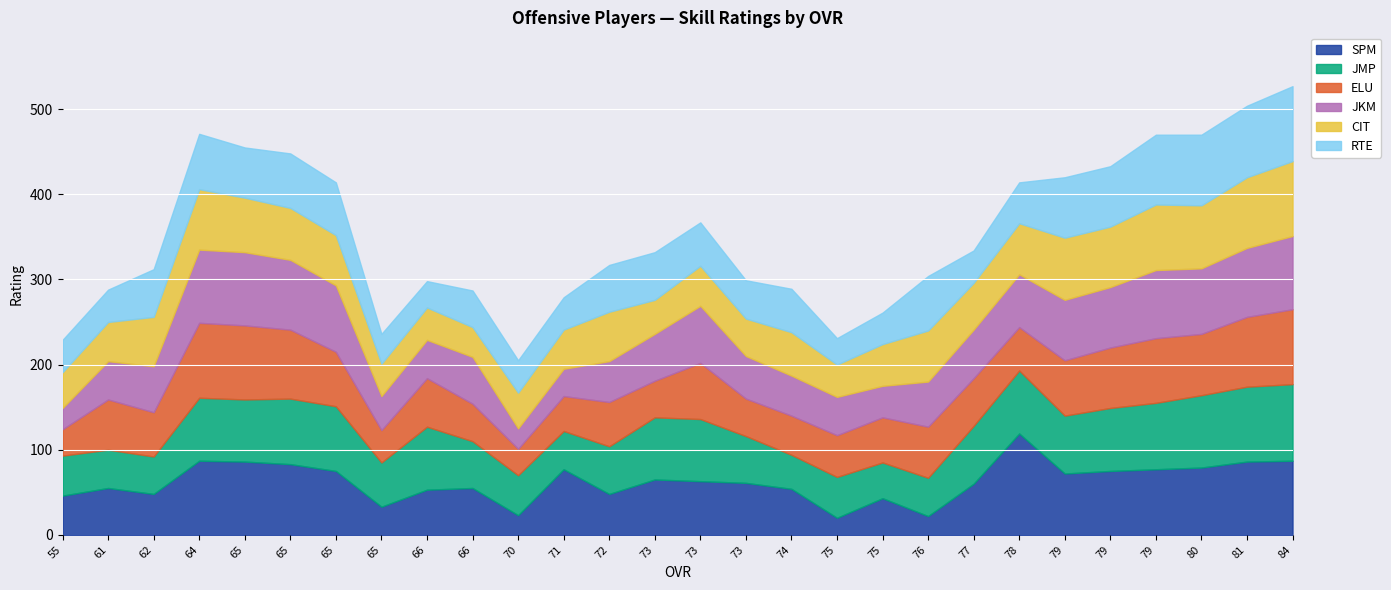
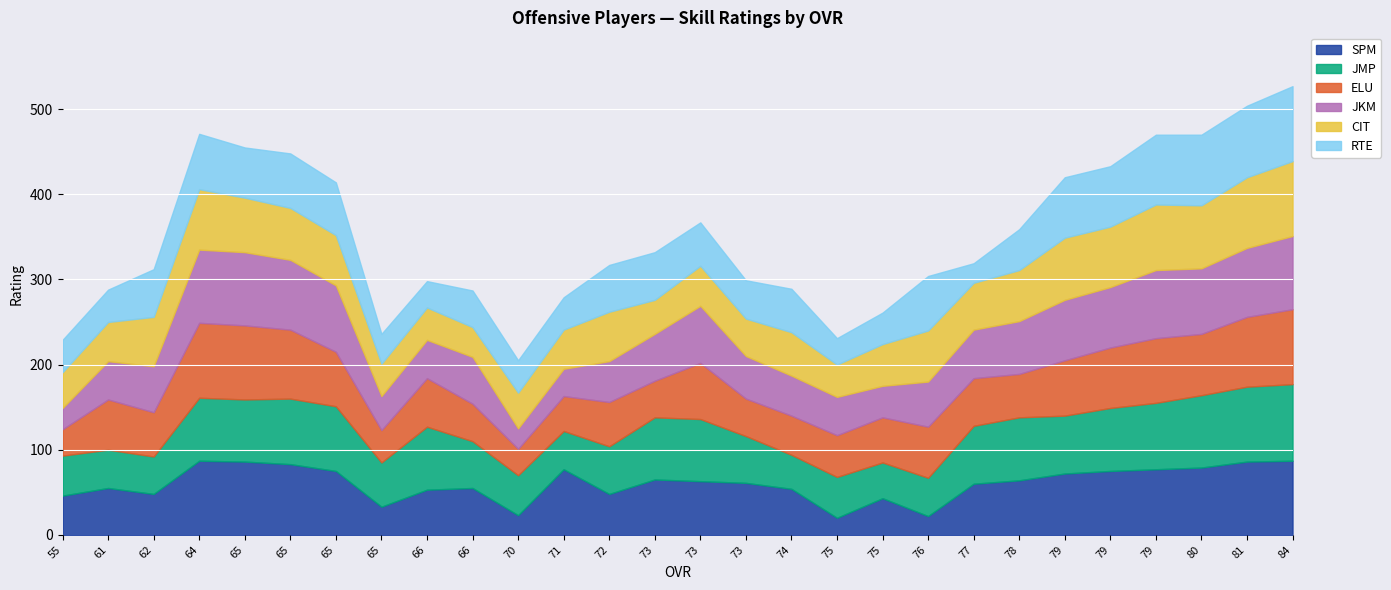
RTE, 77: 40 -> 20
SPM, 78: 120 -> 60
